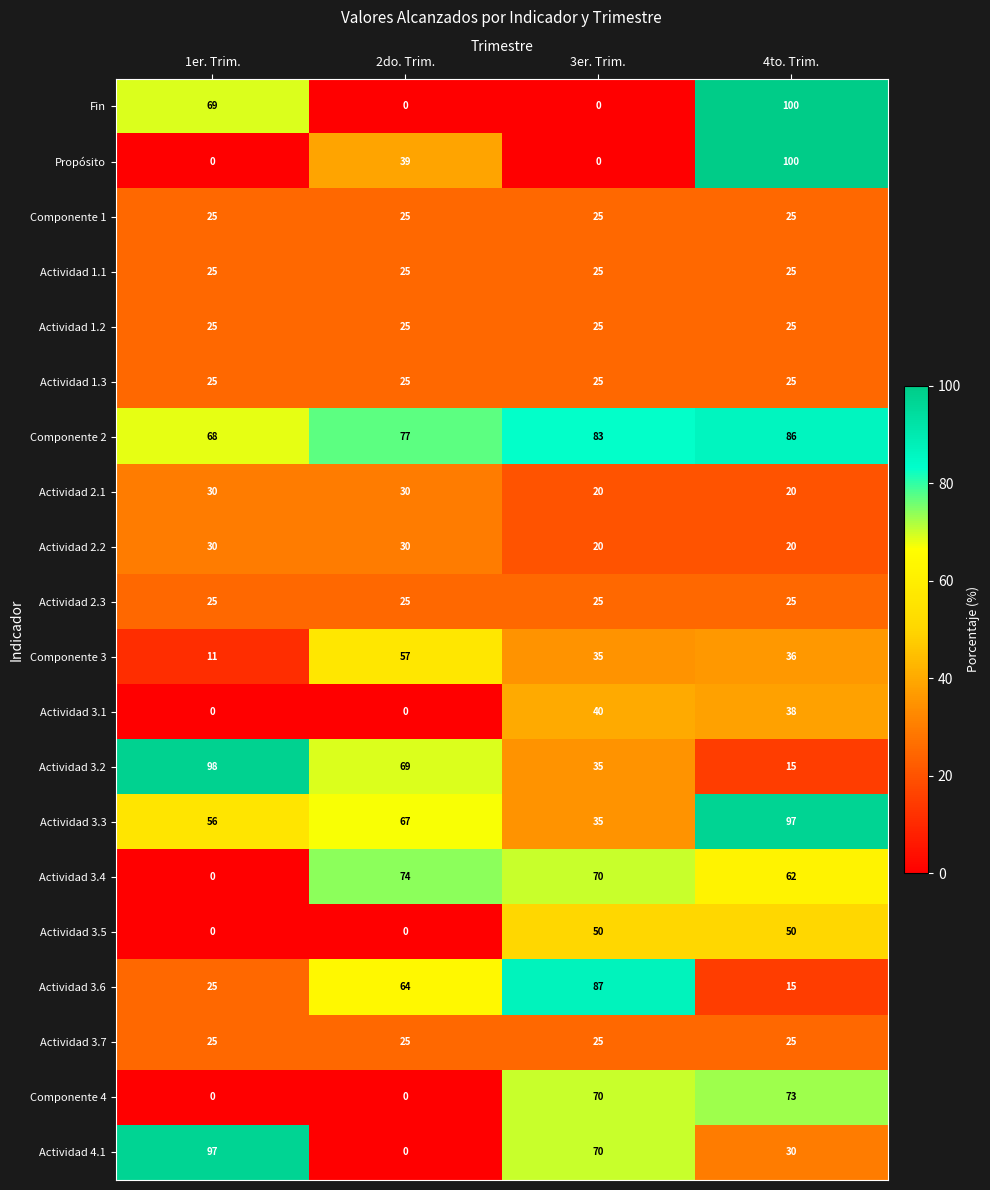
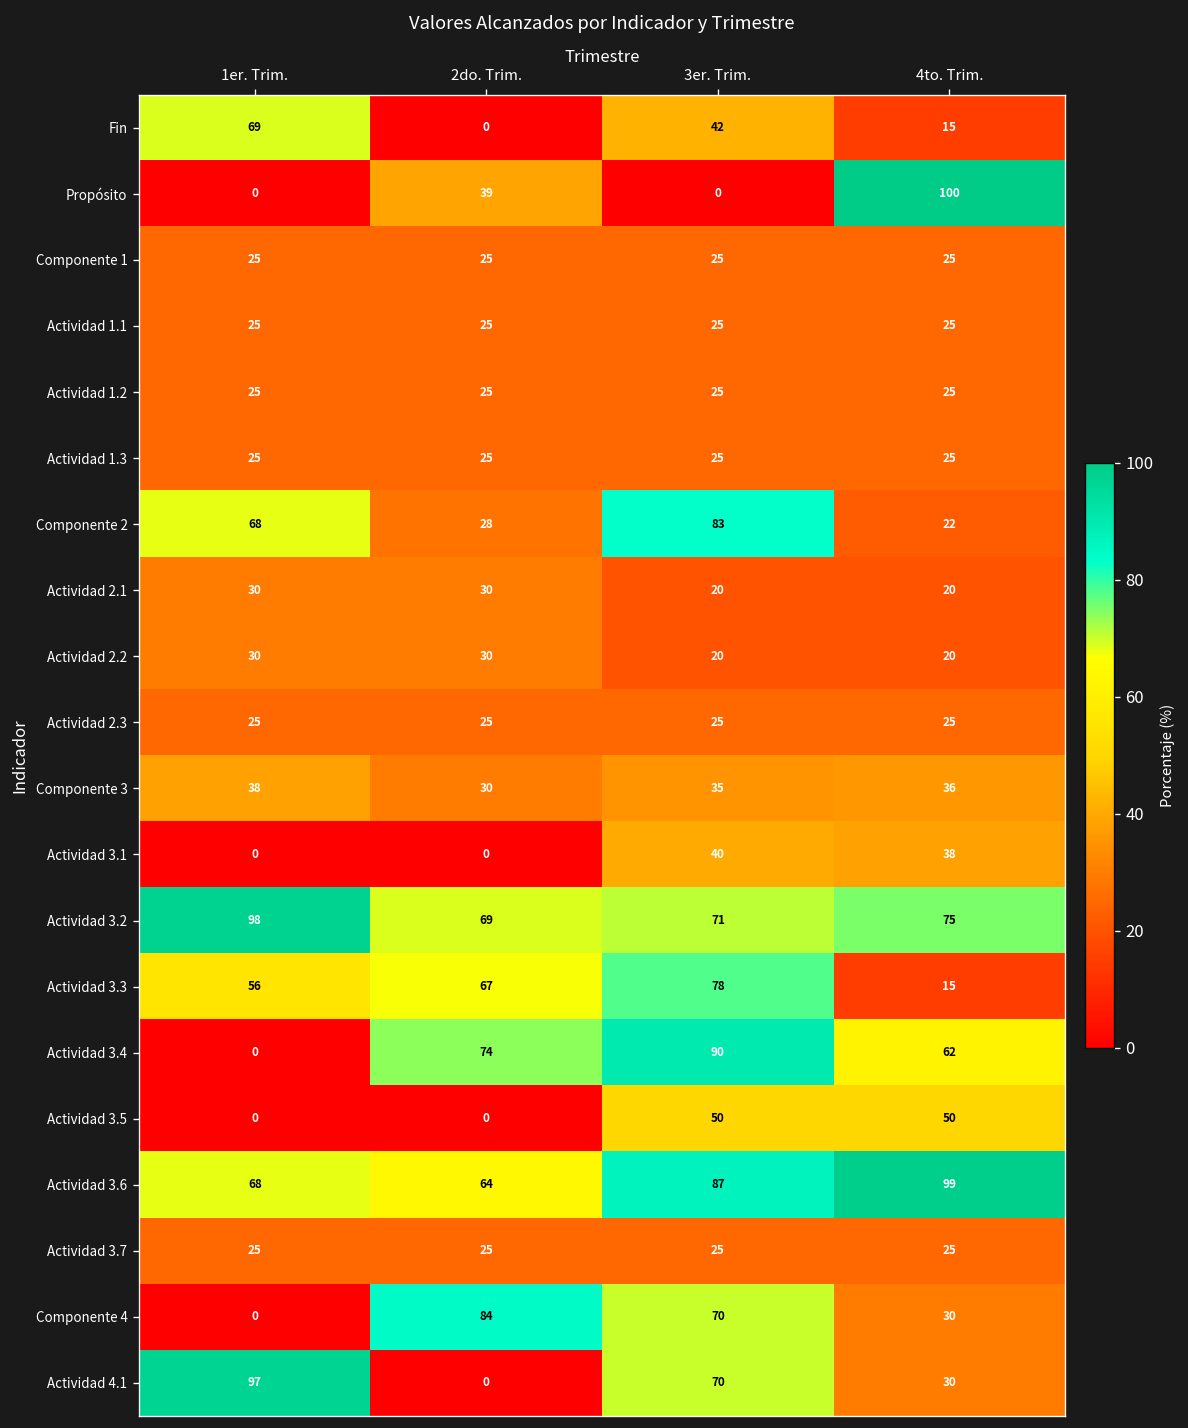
Fin, 3er. Trim.: 0 -> 42
Fin, 4to. Trim.: 100 -> 15
Componente 2, 2do. Trim.: 77 -> 28
Componente 2, 4to. Trim.: 86 -> 22
Componente 3, 1er. Trim.: 11 -> 38
Componente 3, 2do. Trim.: 57 -> 30
Actividad 3.2, 3er. Trim.: 35 -> 71
Actividad 3.2, 4to. Trim.: 15 -> 75
Actividad 3.3, 3er. Trim.: 35 -> 78
Actividad 3.3, 4to. Trim.: 97 -> 15
Actividad 3.4, 3er. Trim.: 70 -> 90
Actividad 3.6, 1er. Trim.: 25 -> 68
Actividad 3.6, 4to. Trim.: 15 -> 99
Componente 4, 2do. Trim.: 0 -> 84
Componente 4, 4to. Trim.: 73 -> 30
